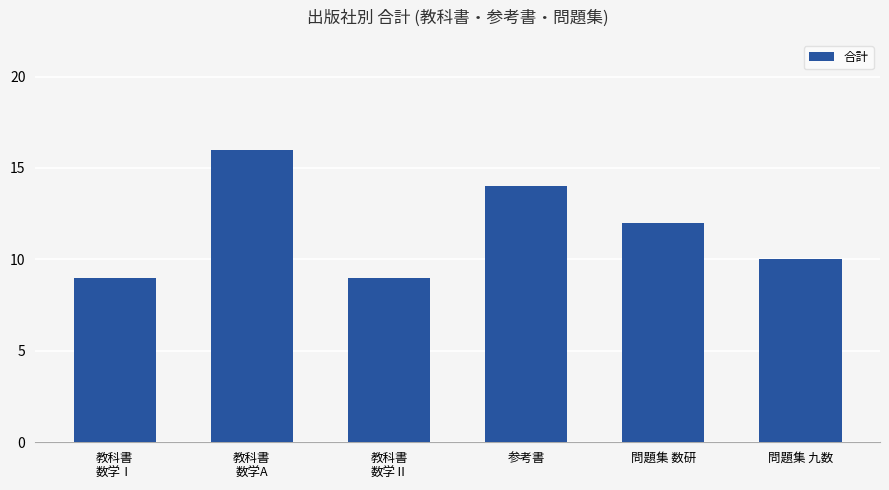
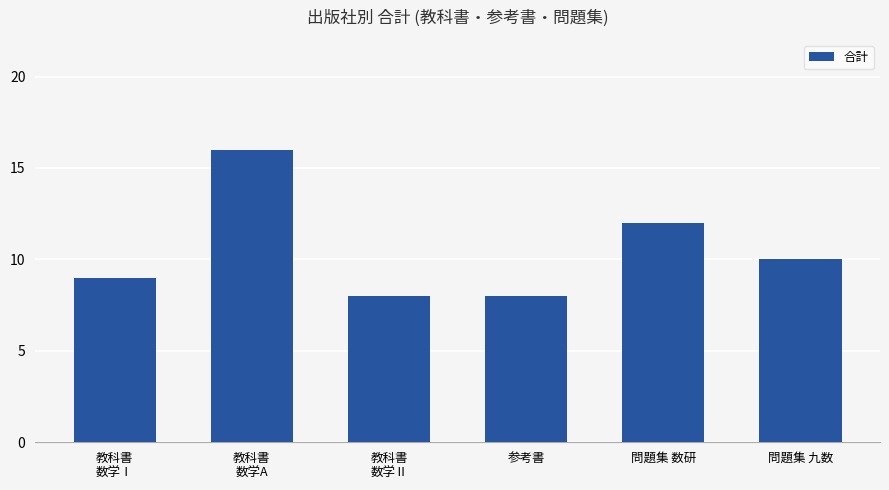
教科書 数学Ⅱ: 9 -> 8
参考書: 14 -> 8
